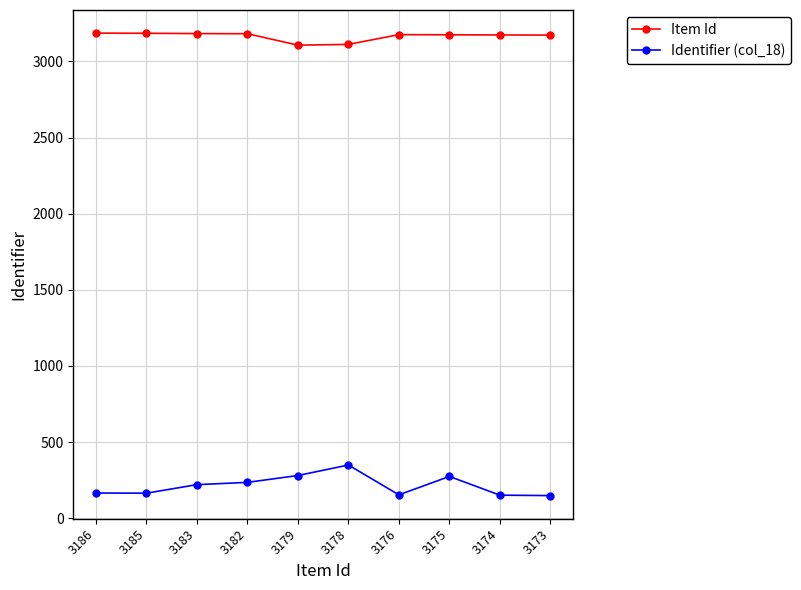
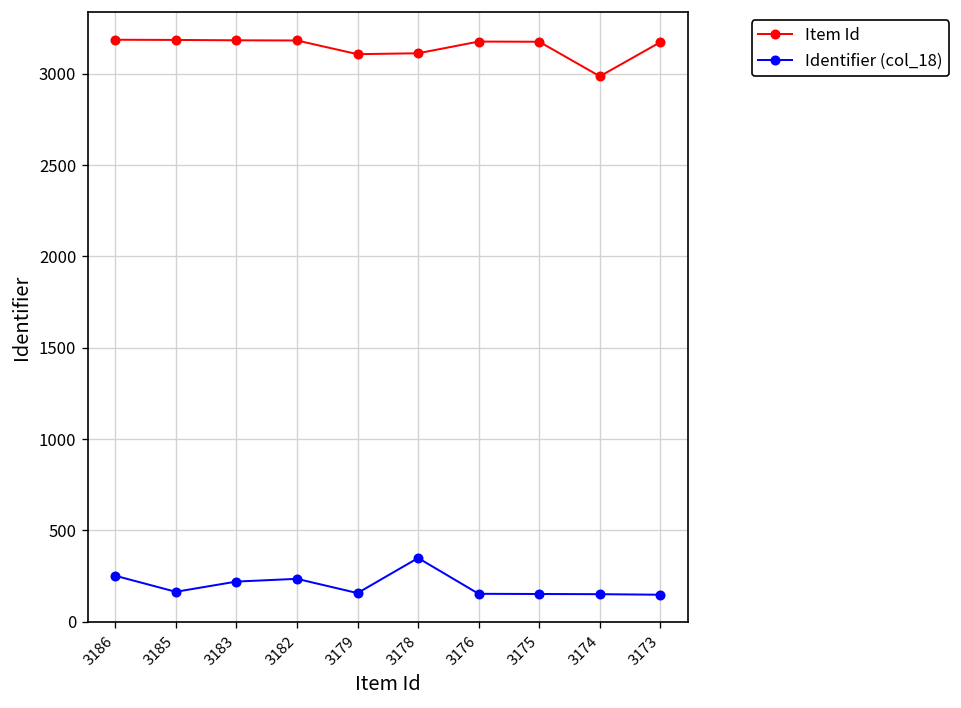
Identifier (col_18), 3186: 170 -> 250
Identifier (col_18), 3179: 280 -> 160
Identifier (col_18), 3175: 270 -> 150
Item Id, 3174: 3170 -> 2990
